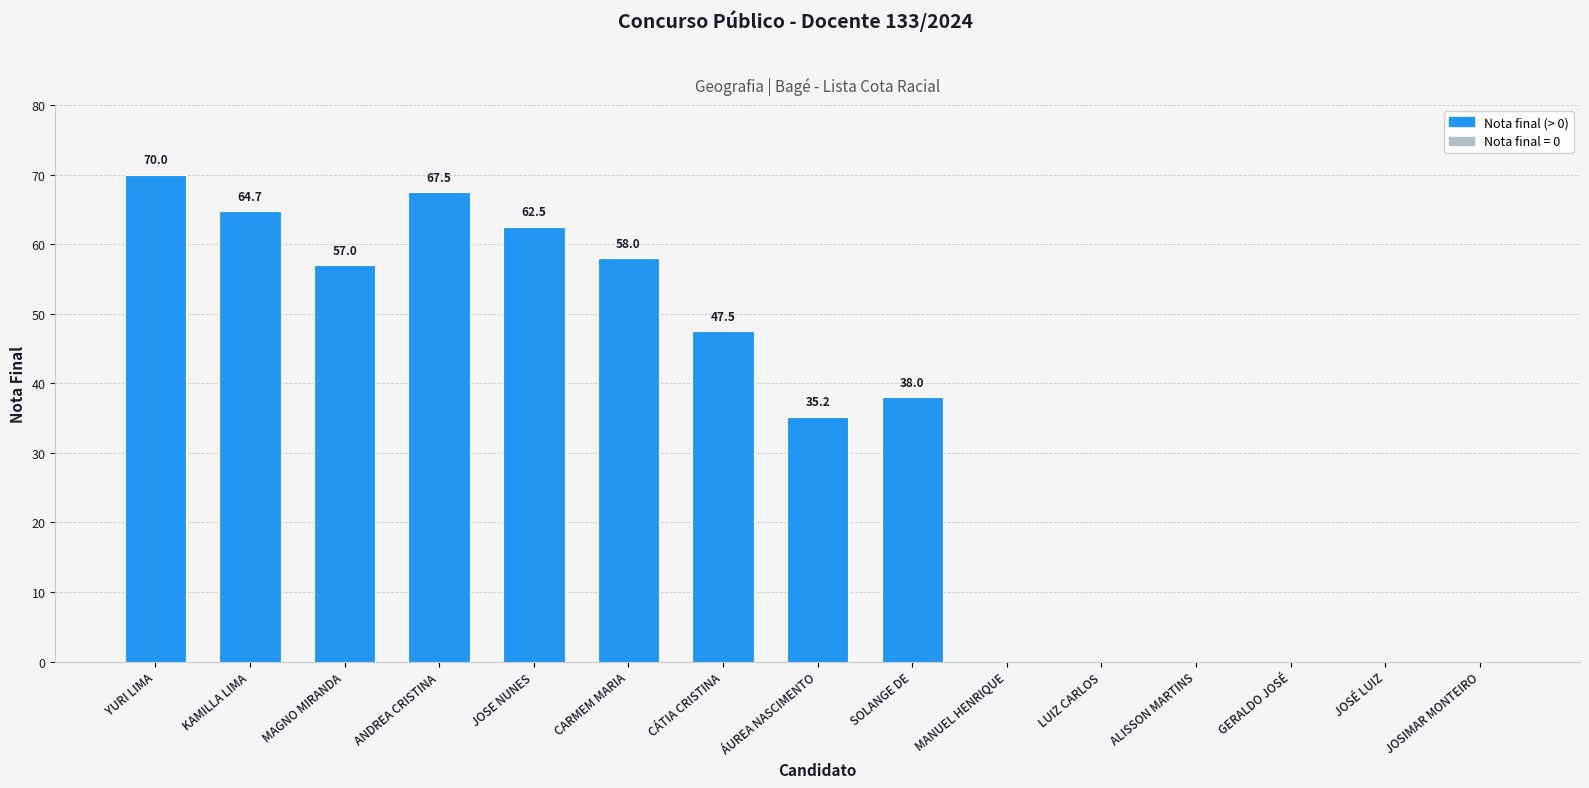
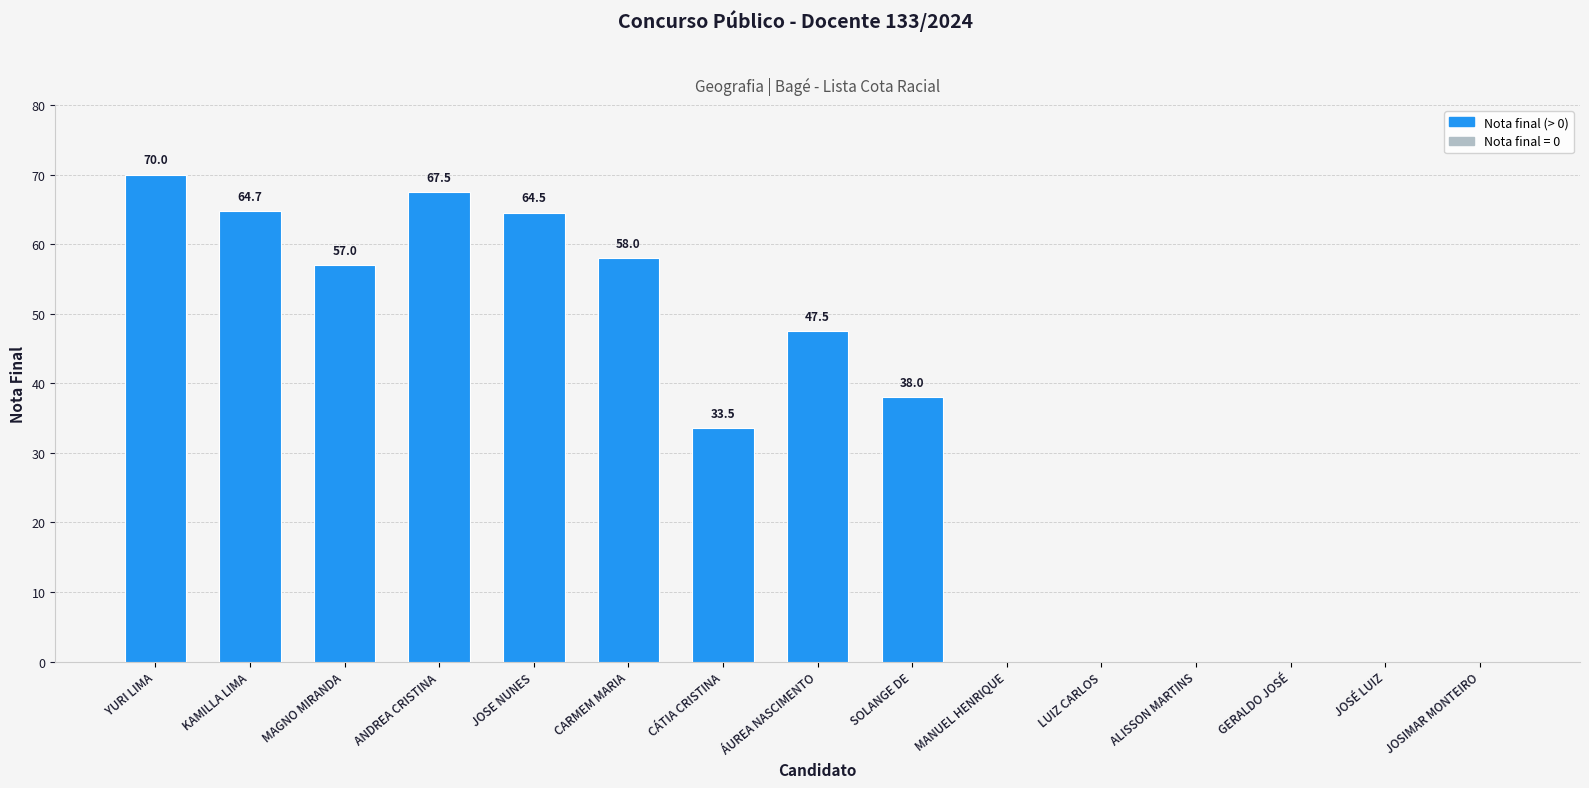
JOSE NUNES: 62.5 -> 64.5
CÁTIA CRISTINA: 47.5 -> 33.5
ÁUREA NASCIMENTO: 35.2 -> 47.5
